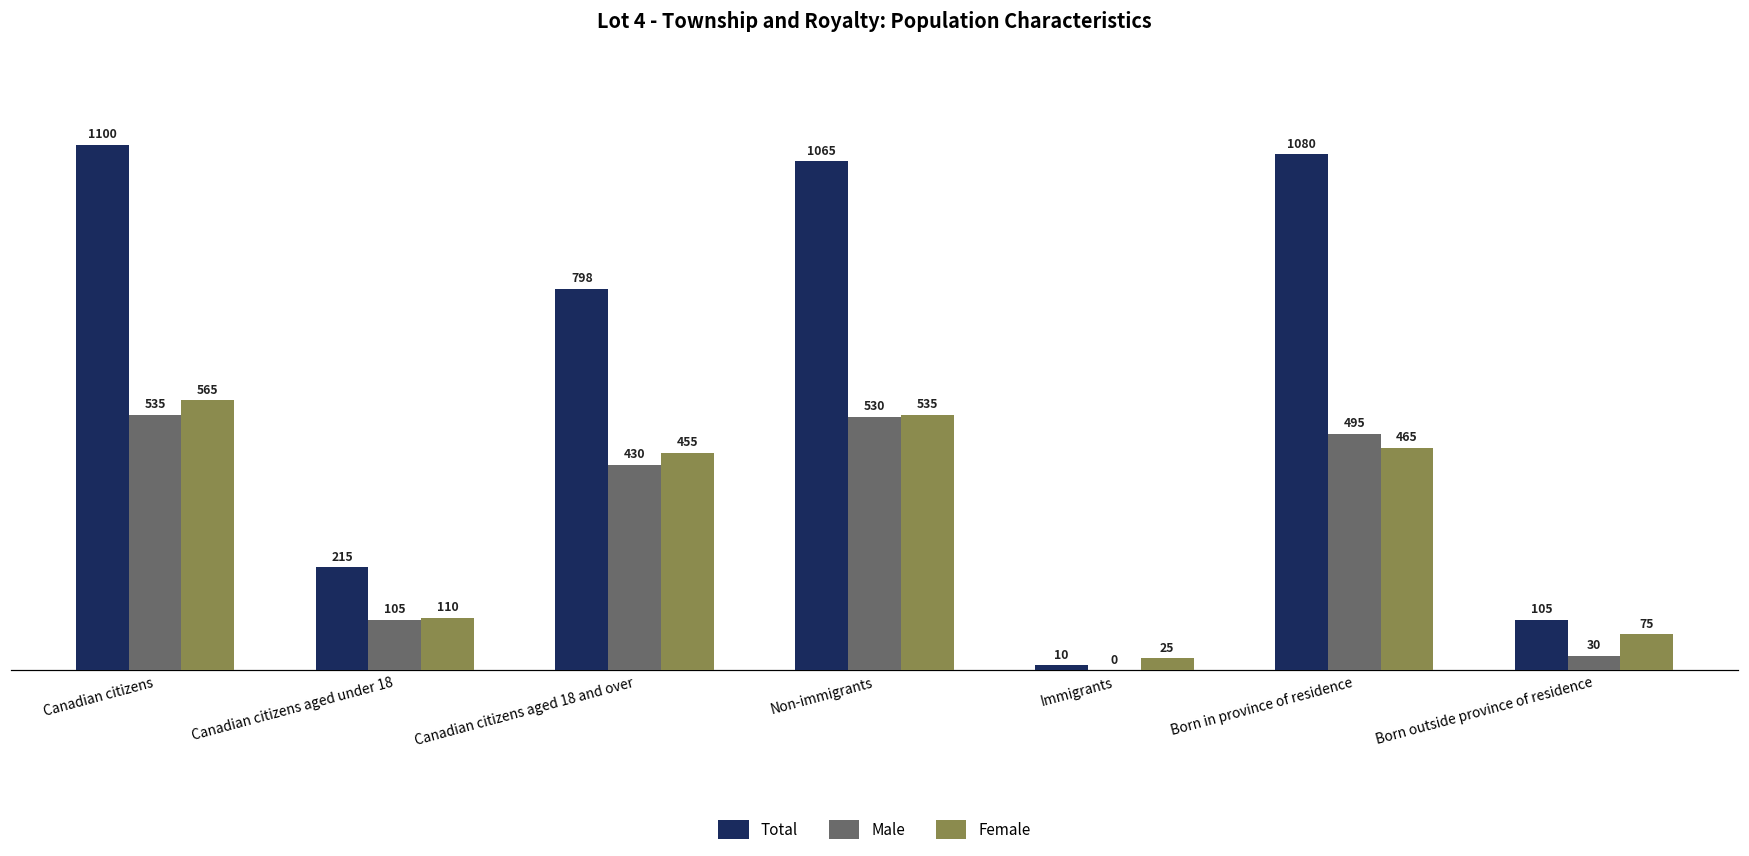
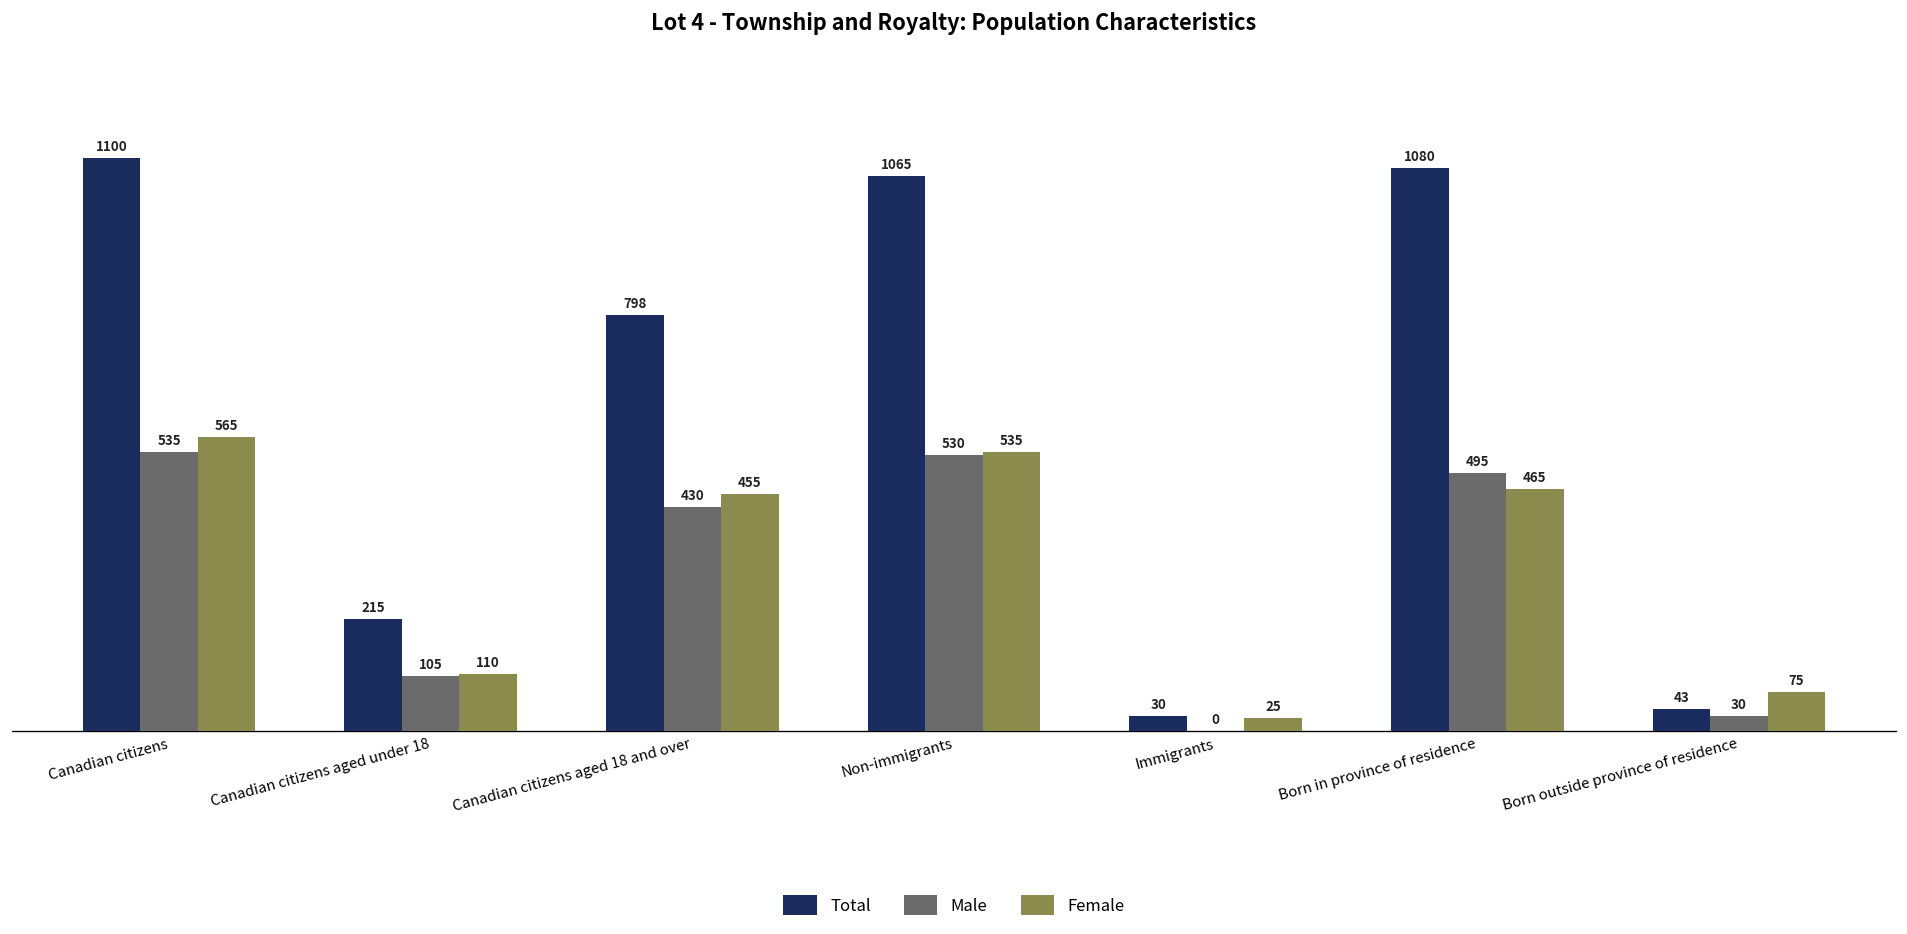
Total, Immigrants: 10 -> 30
Total, Born outside province of residence: 105 -> 43
